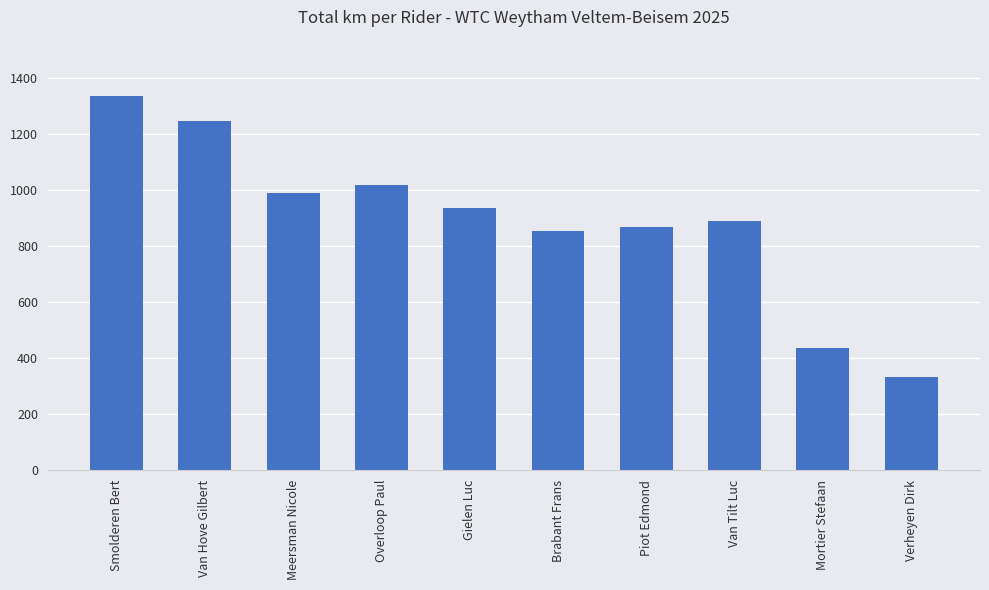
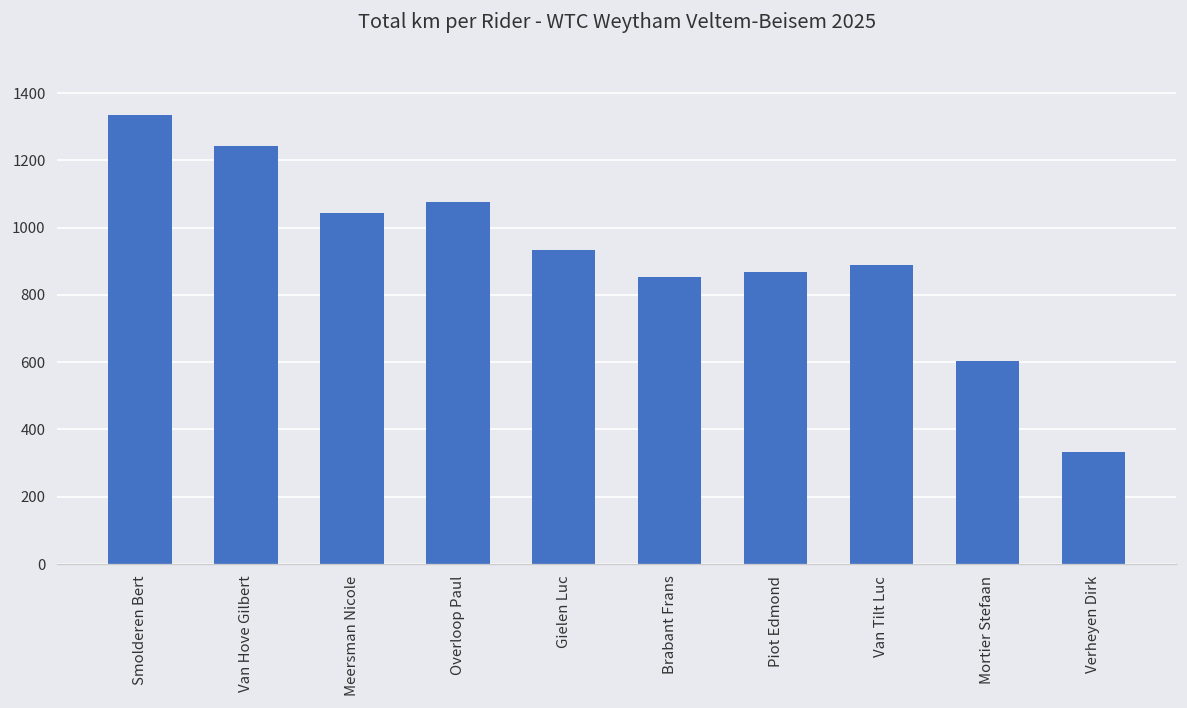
Meersman Nicole: 990 -> 1050
Overloop Paul: 1020 -> 1080
Mortier Stefaan: 440 -> 600
